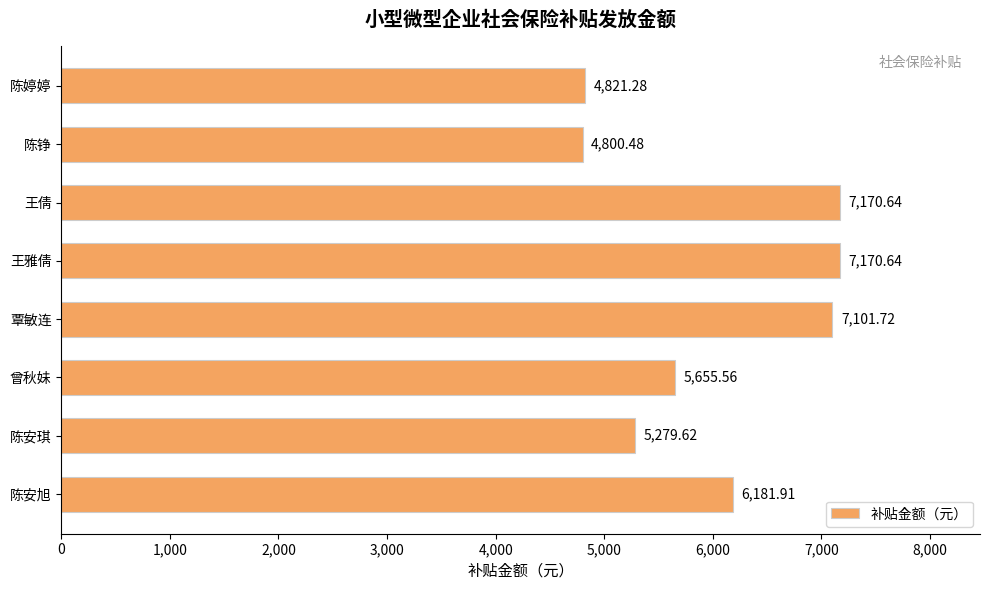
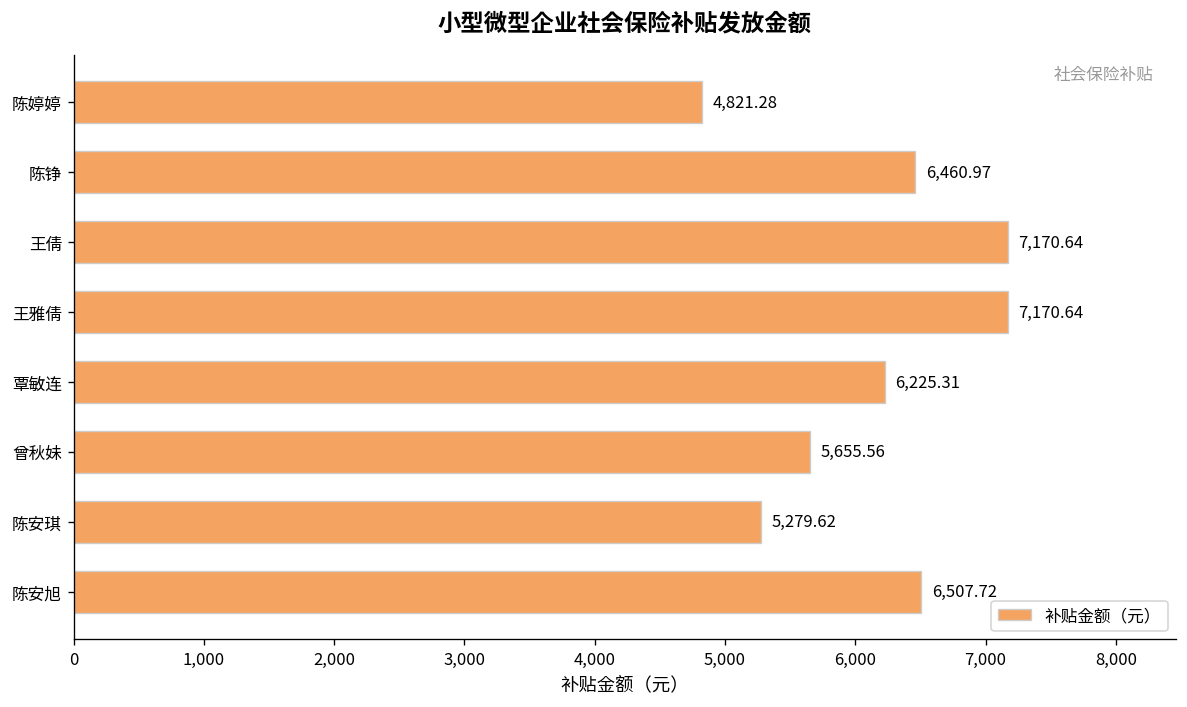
陈铮: 4,800.48 -> 6,460.97
覃敏连: 7,101.72 -> 6,225.31
陈安旭: 6,181.91 -> 6,507.72
